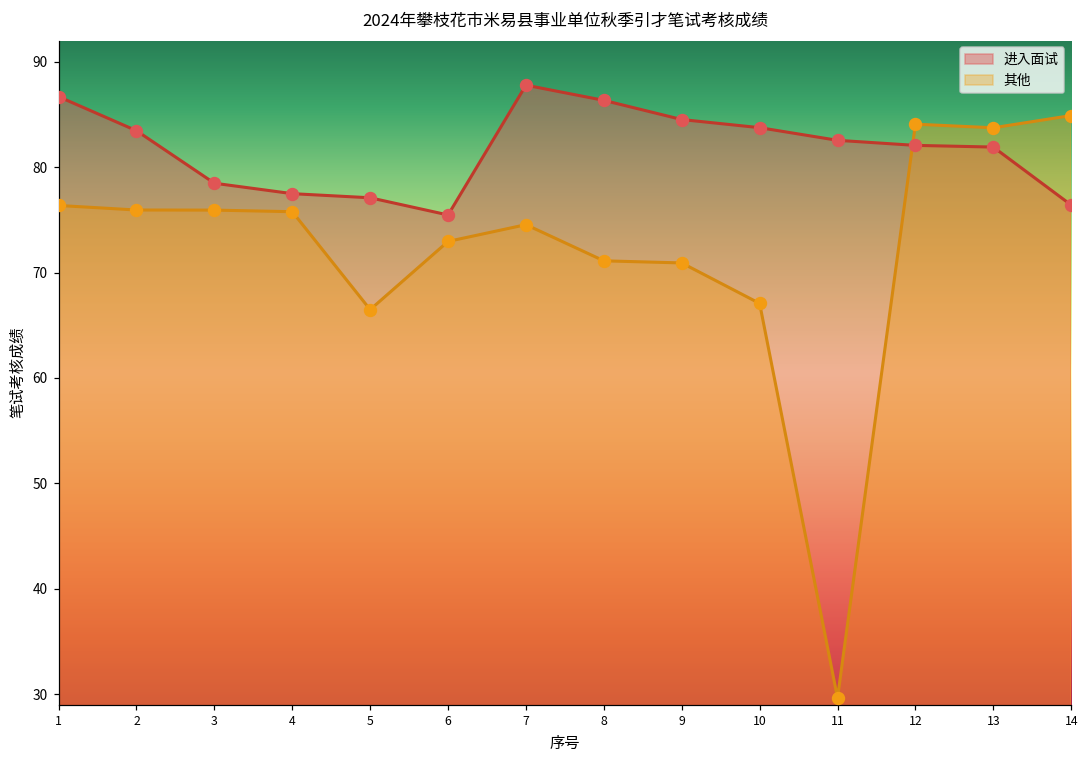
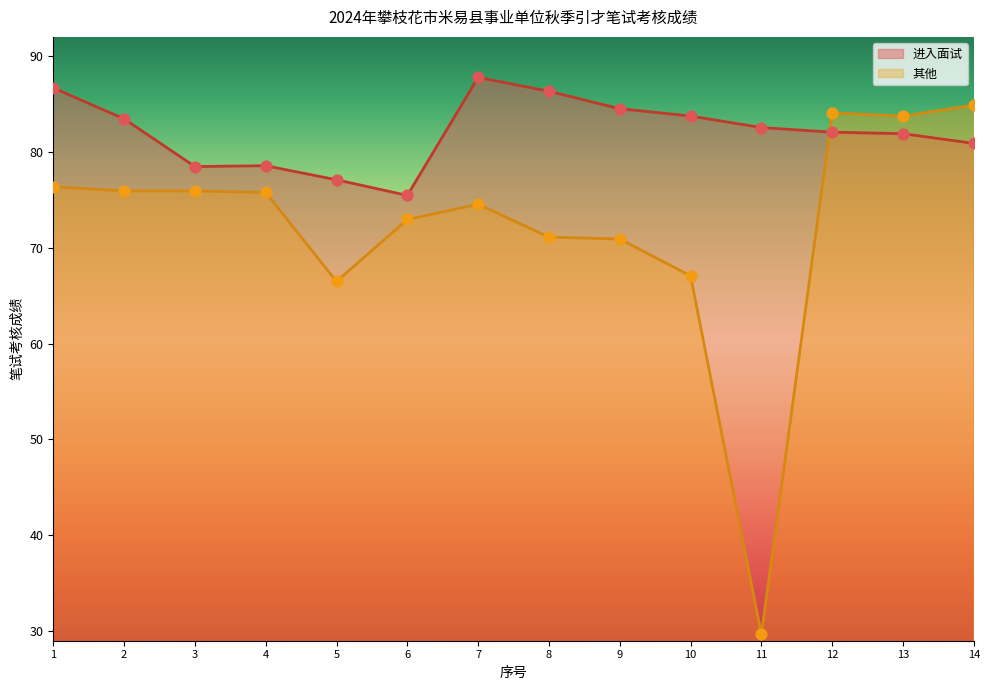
进入面试, 4: 77 -> 79
进入面试, 14: 76 -> 81
